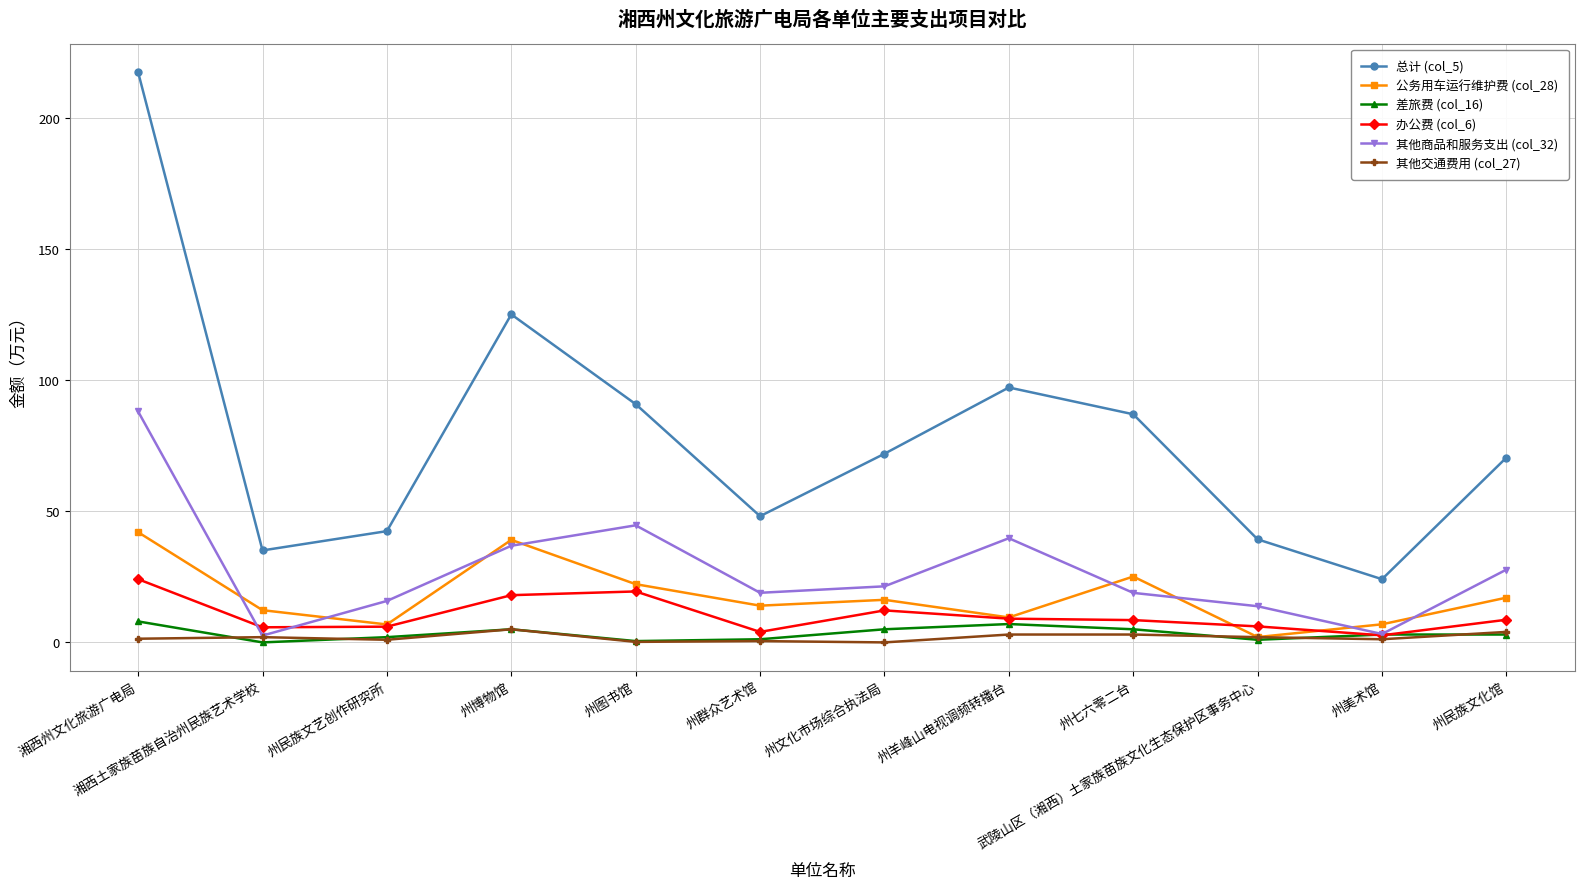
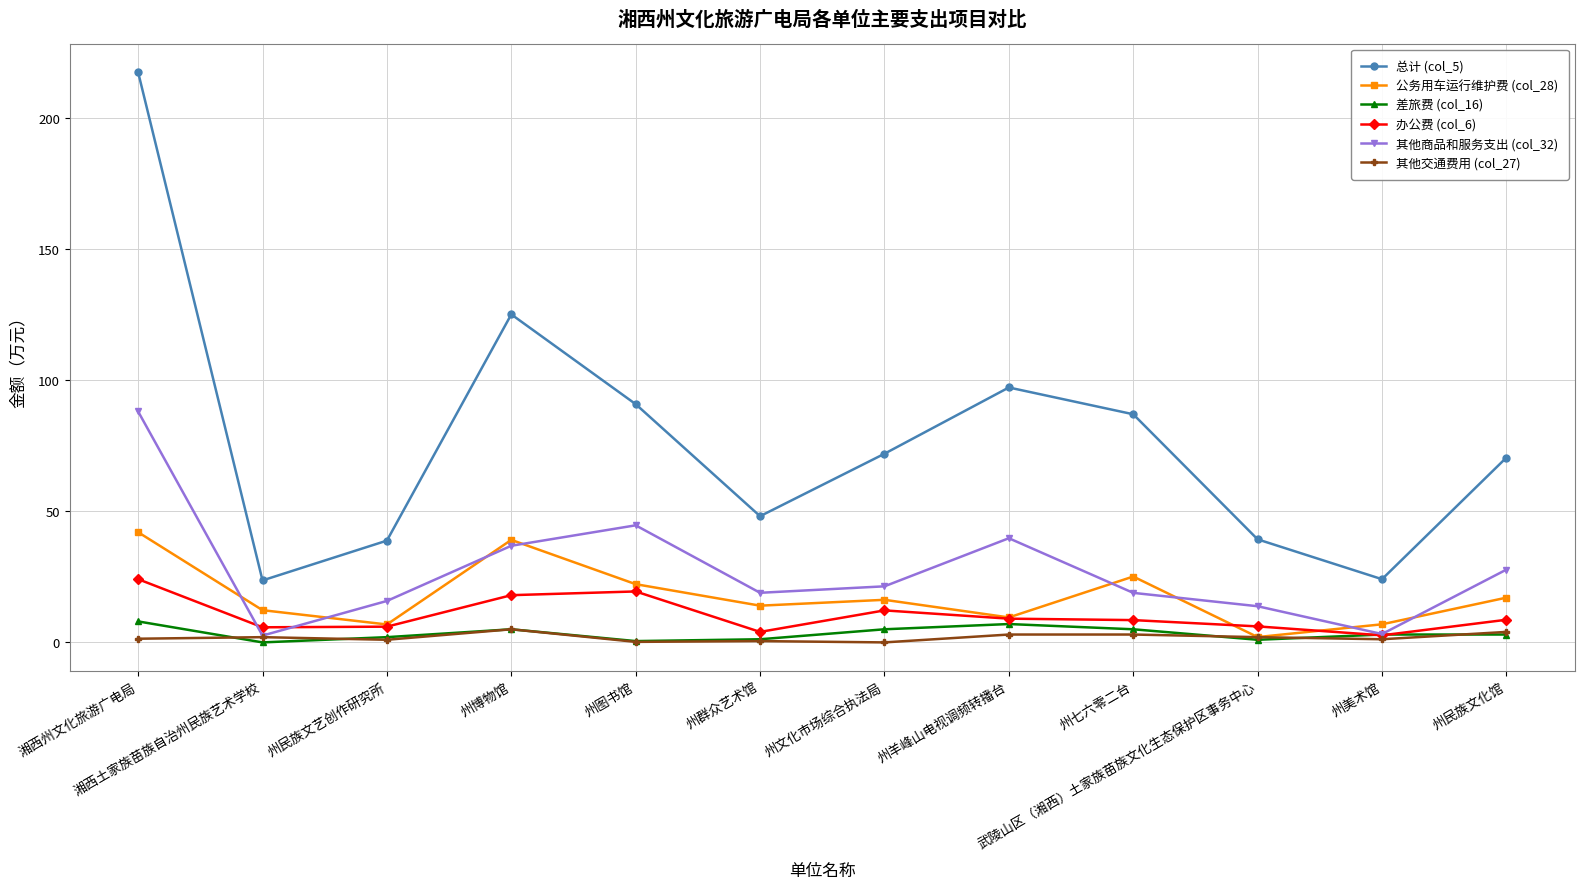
总计 (col_5), 湘西土家族苗族自治州民族艺术学校: 35 -> 24
总计 (col_5), 州民族文艺创作研究所: 42 -> 39
